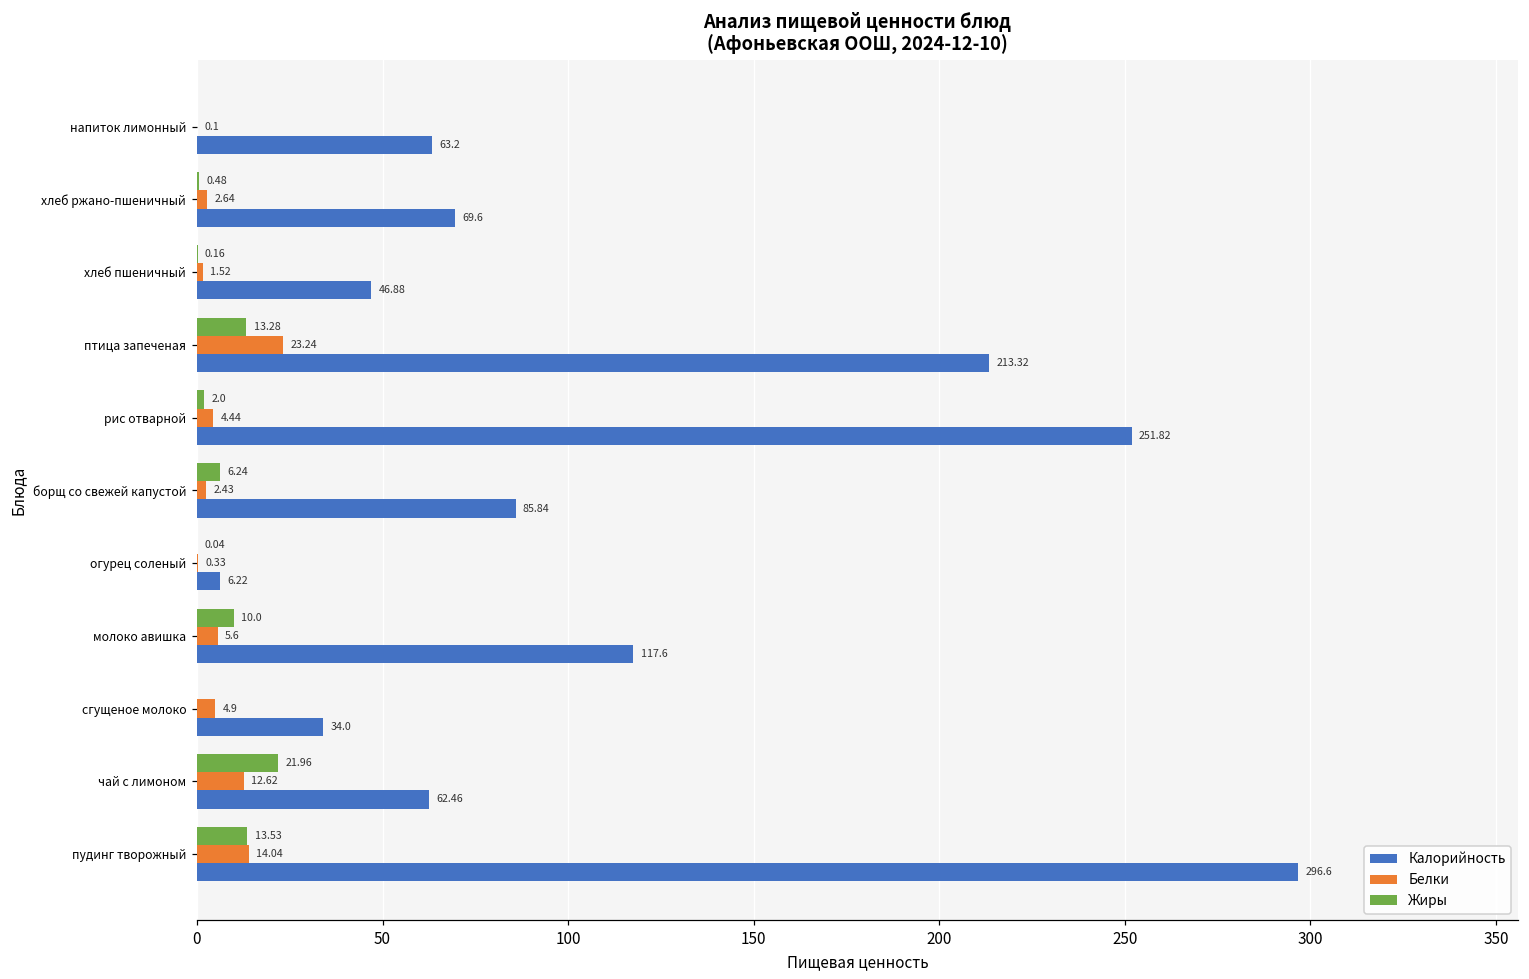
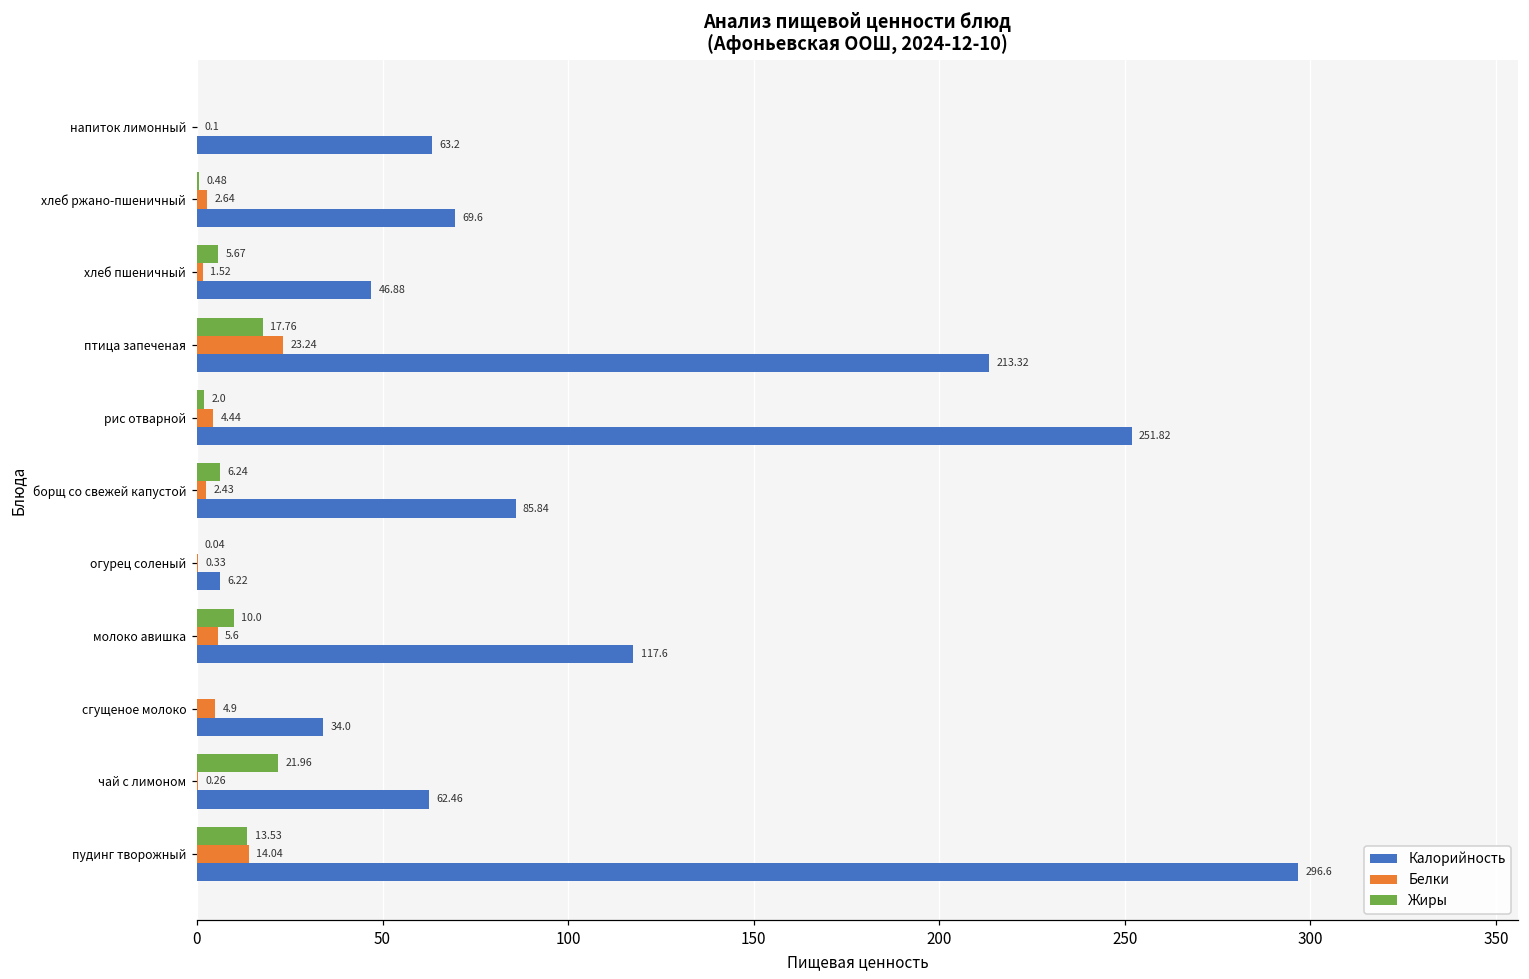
Жиры, хлеб пшеничный: 0.16 -> 5.67
Жиры, птица запеченая: 13.28 -> 17.76
Белки, чай с лимоном: 12.62 -> 0.26
